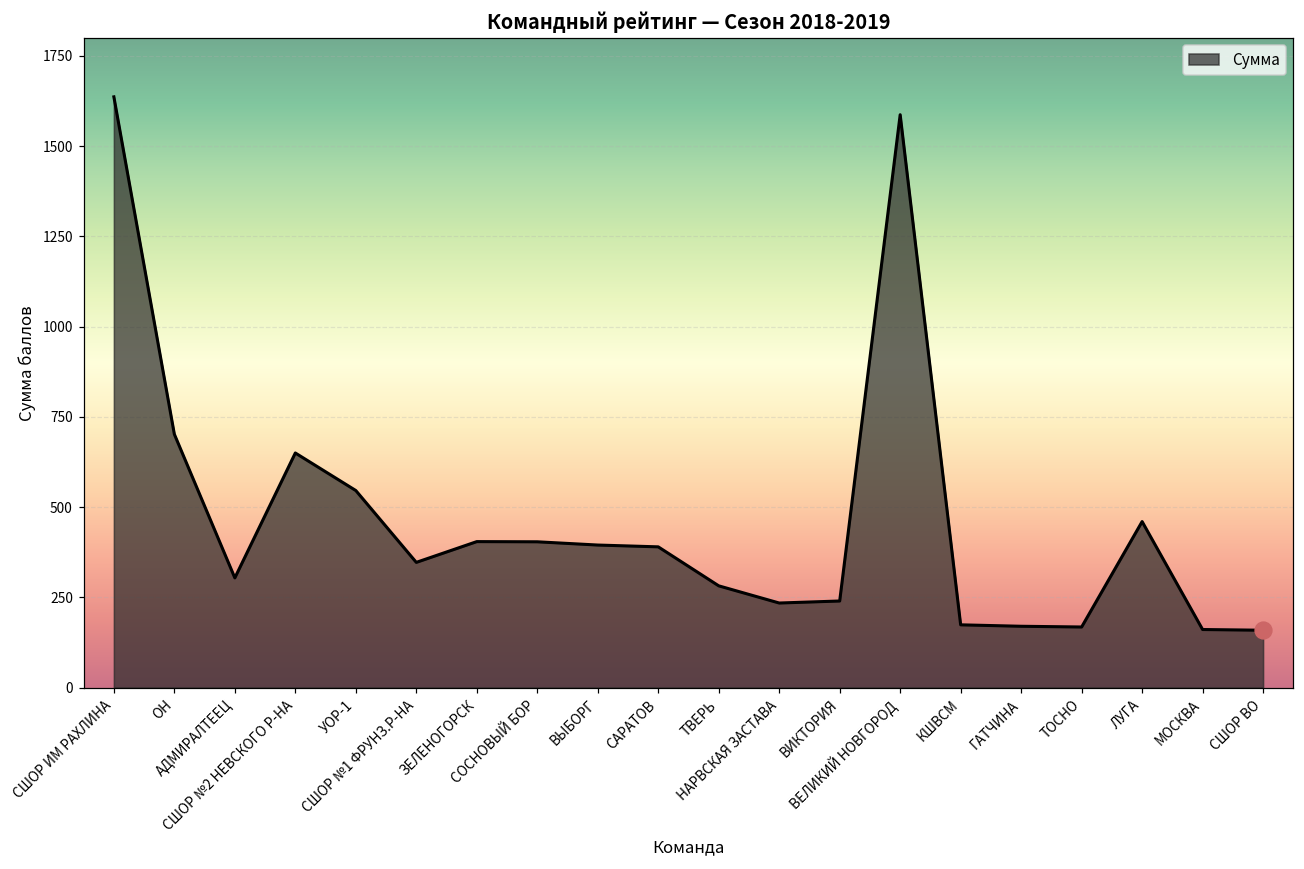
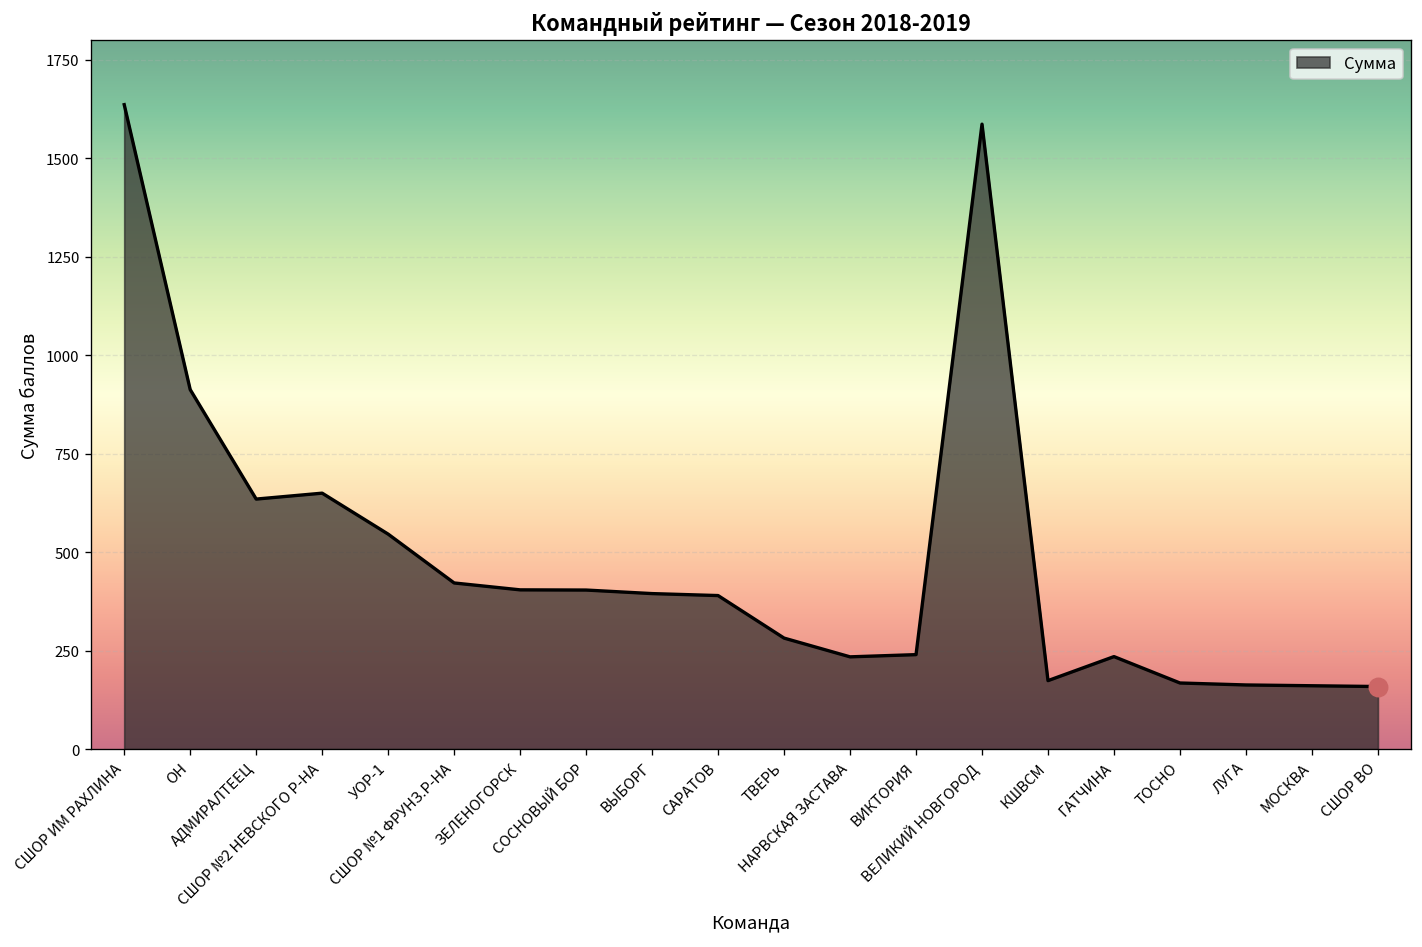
Сумма, ОН: 700 -> 910
Сумма, АДМИРАЛТЕЕЦ: 300 -> 640
Сумма, СШОР №1 ФРУНЗ.Р-НА: 350 -> 420
Сумма, ГАТЧИНА: 170 -> 240
Сумма, ЛУГА: 460 -> 160
